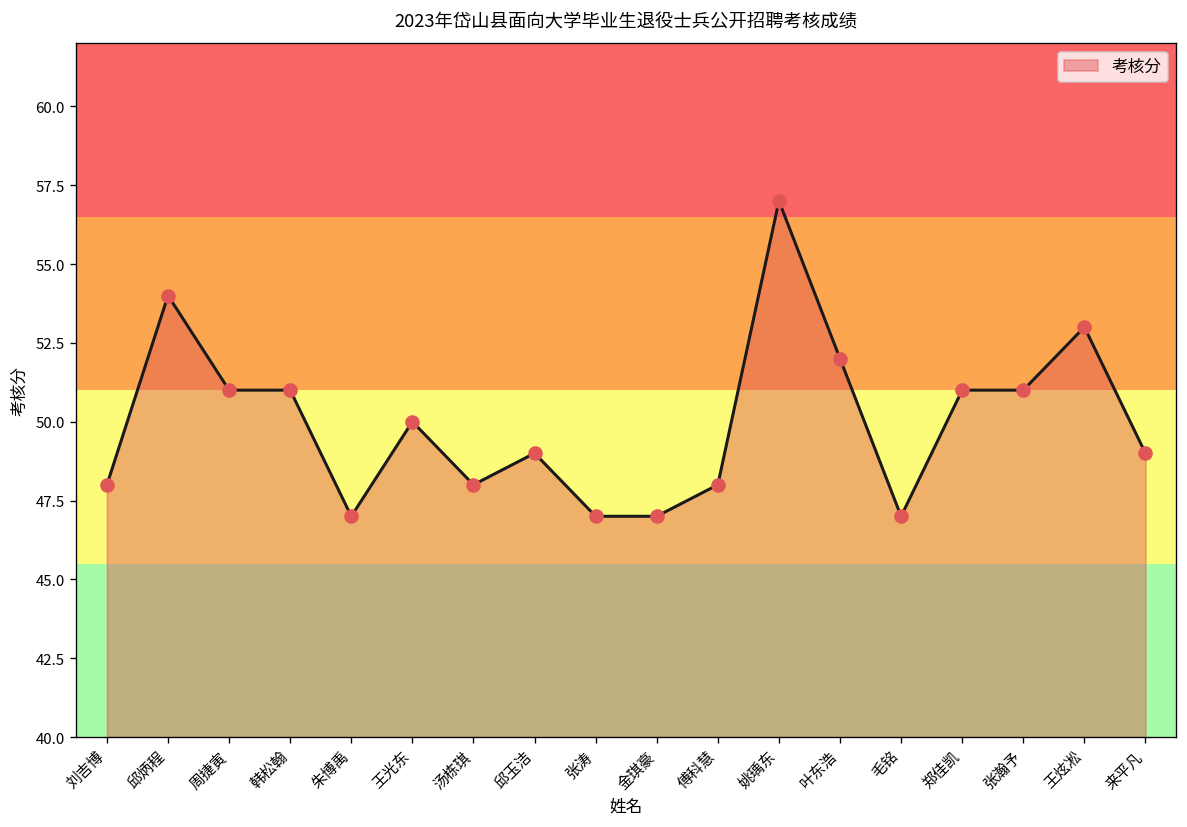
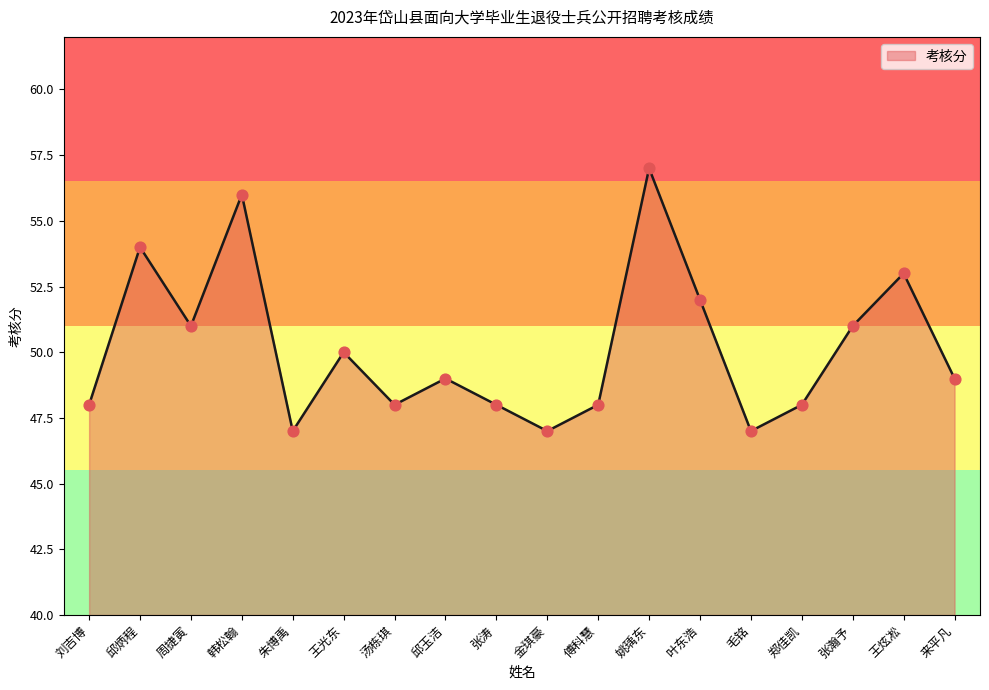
韩松翰: 51 -> 56
张涛: 47 -> 48
郑佳凯: 51 -> 48
